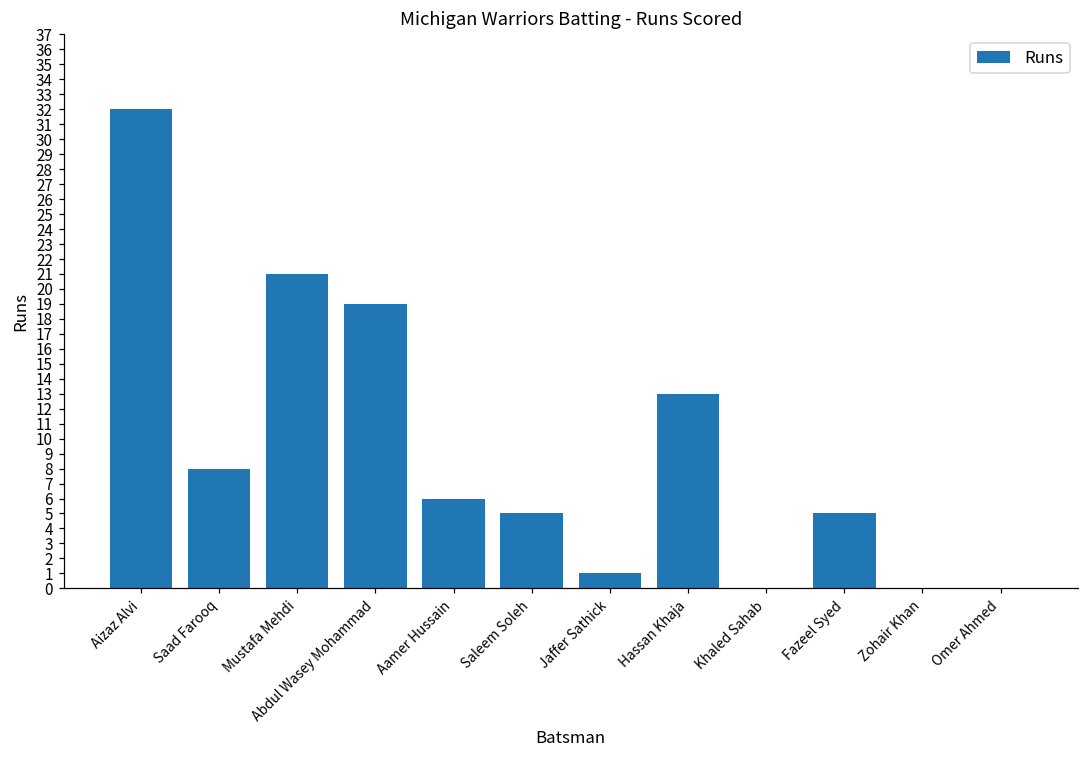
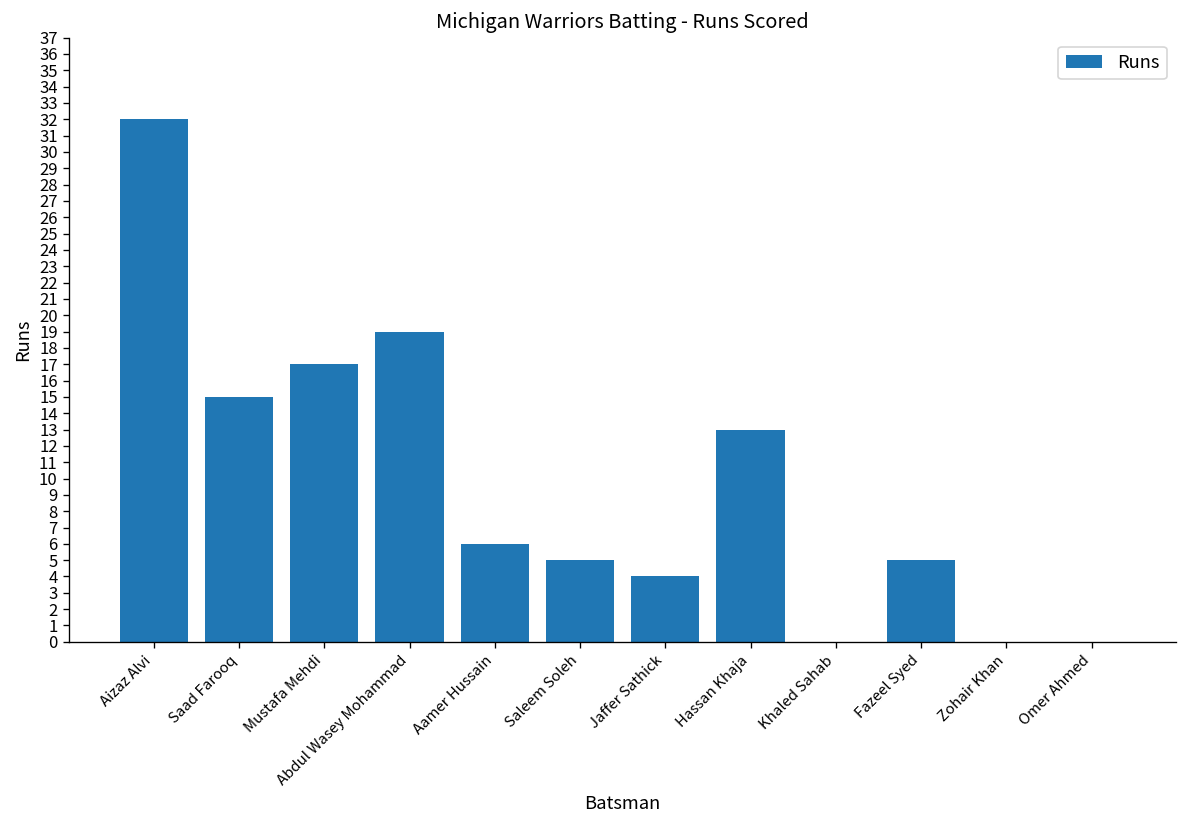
Saad Farooq: 8 -> 15
Mustafa Mehdi: 21 -> 17
Jaffer Sathick: 1 -> 4
